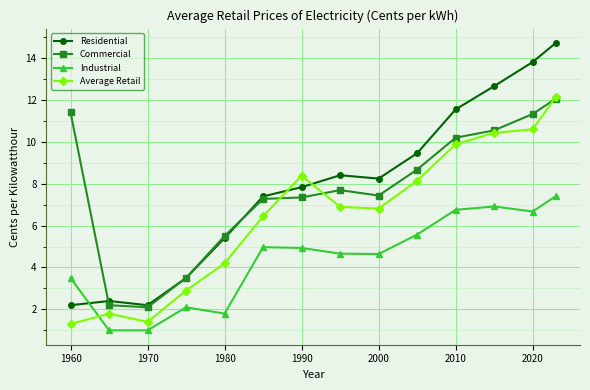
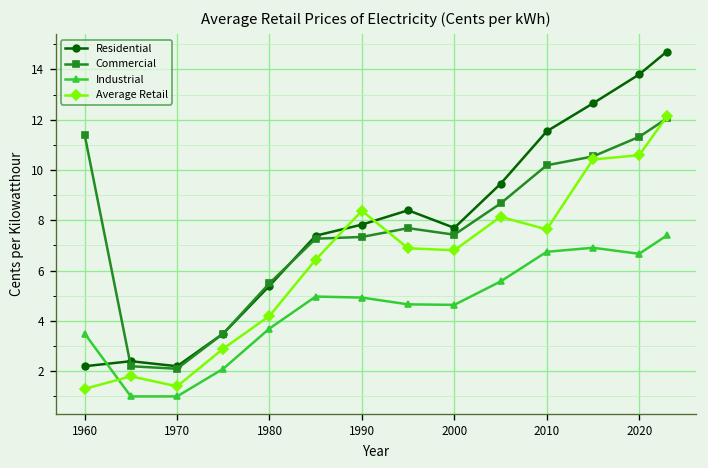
Industrial, 1980: 1.8 -> 3.7
Residential, 2000: 8.2 -> 7.7
Average Retail, 2010: 9.9 -> 7.6
